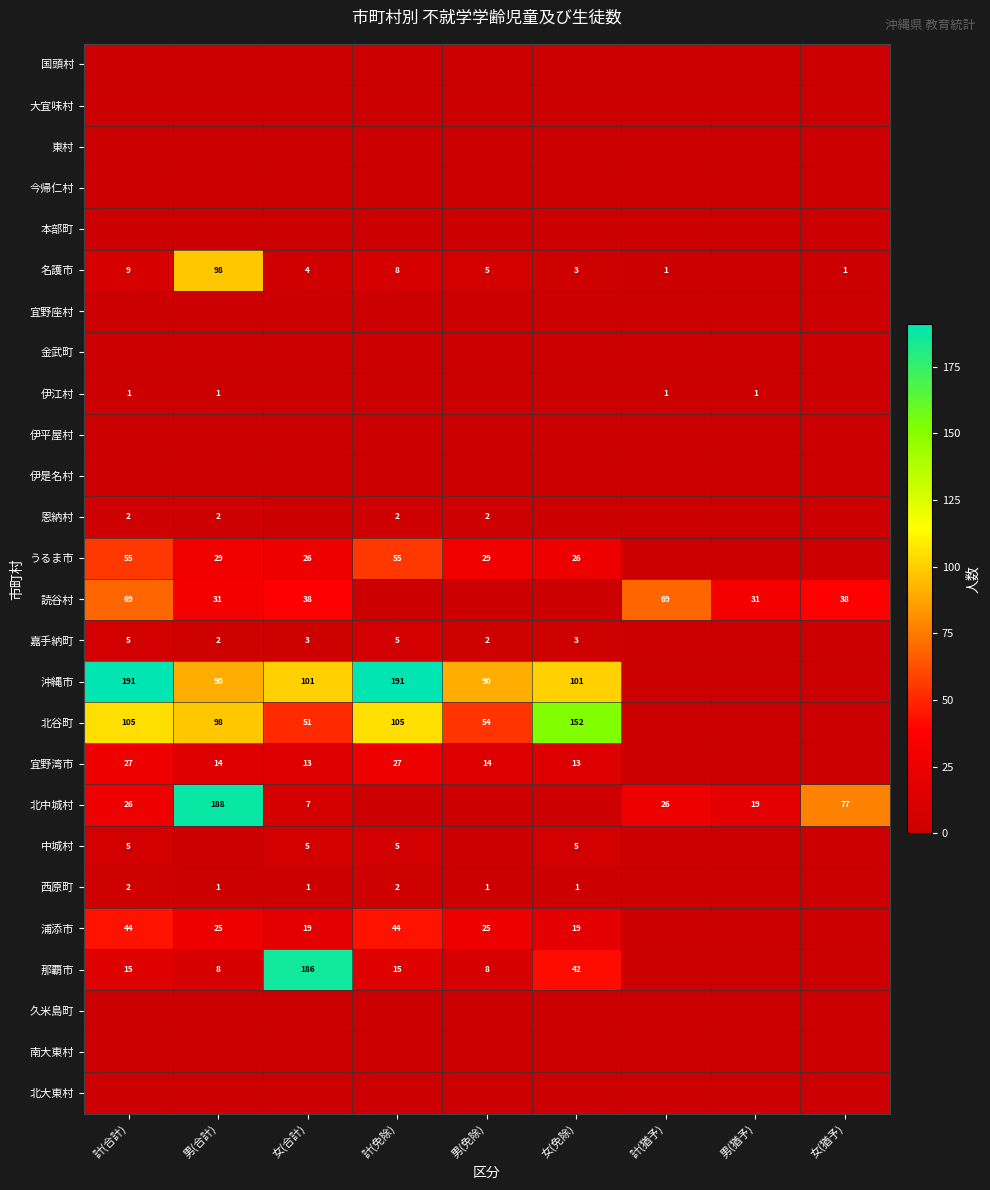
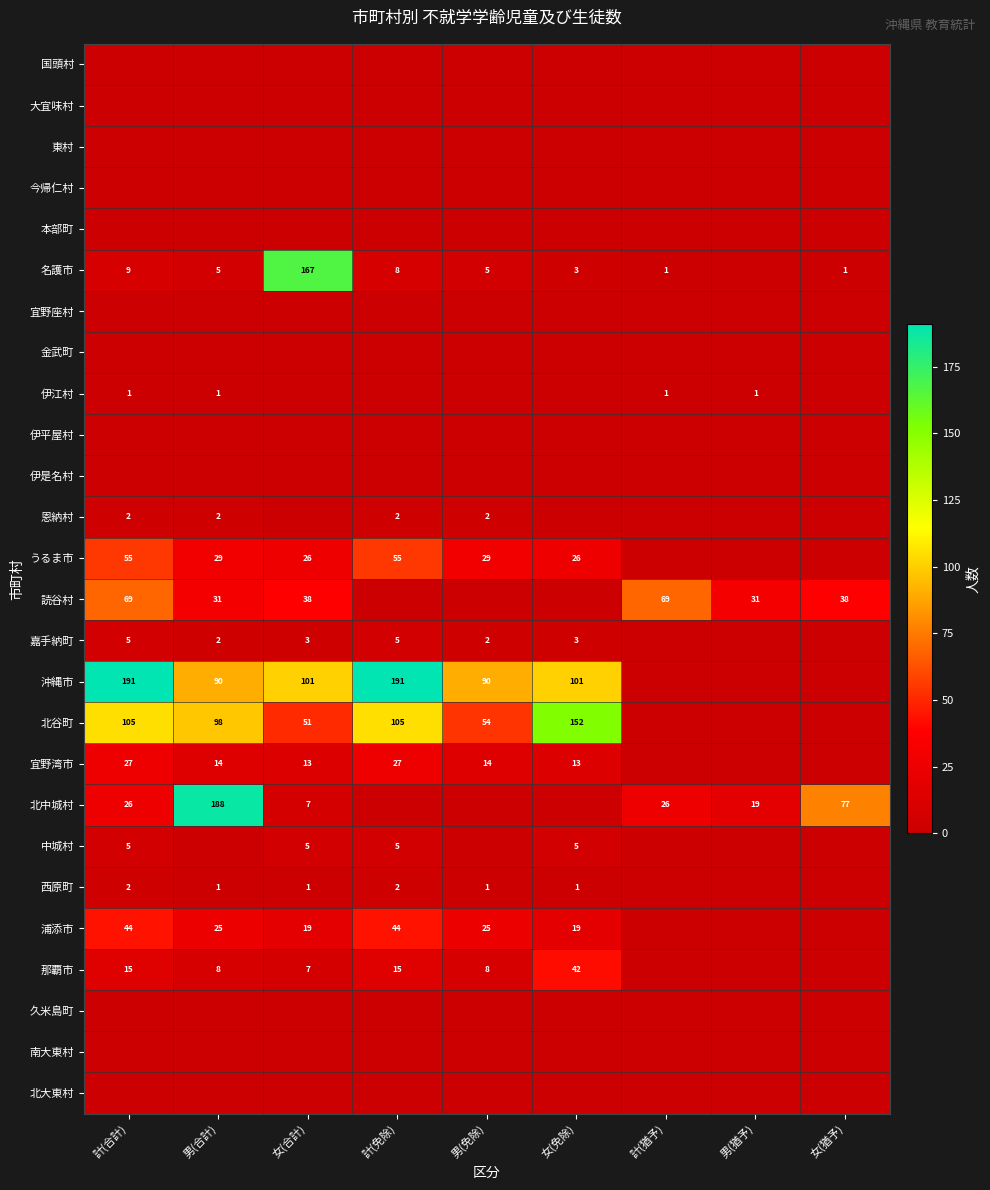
名護市, 男(合計): 98 -> 5
名護市, 女(合計): 4 -> 167
那覇市, 女(合計): 186 -> 7
